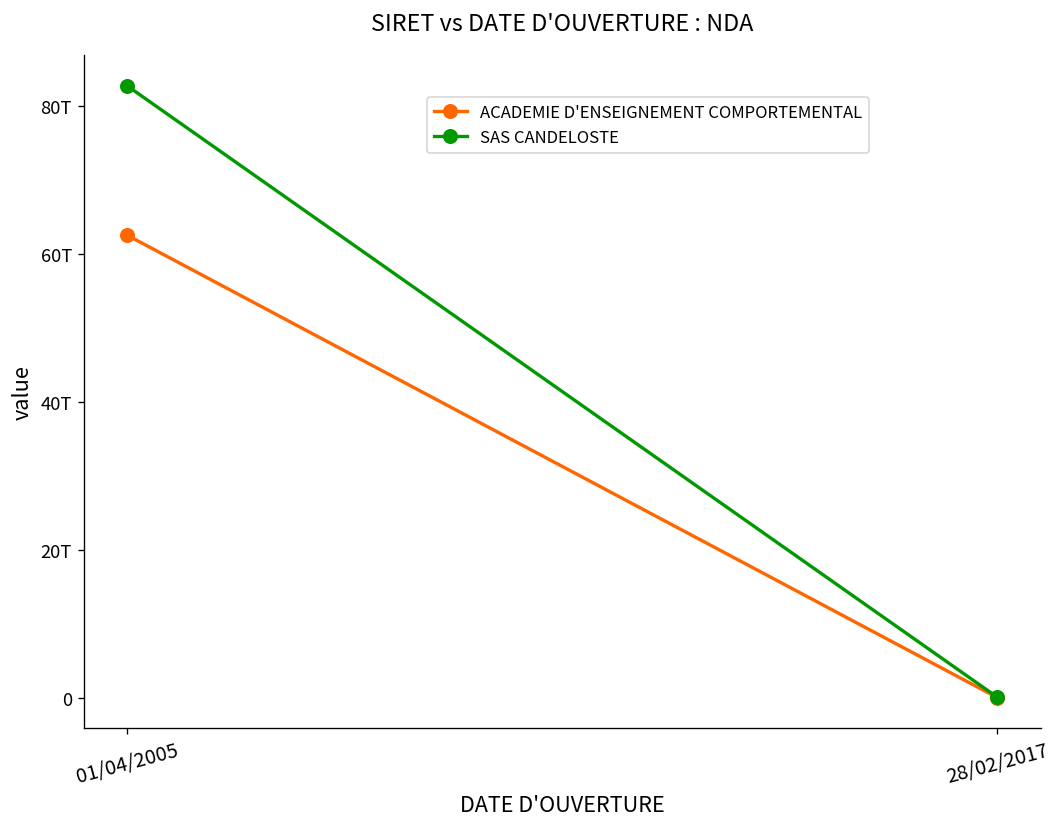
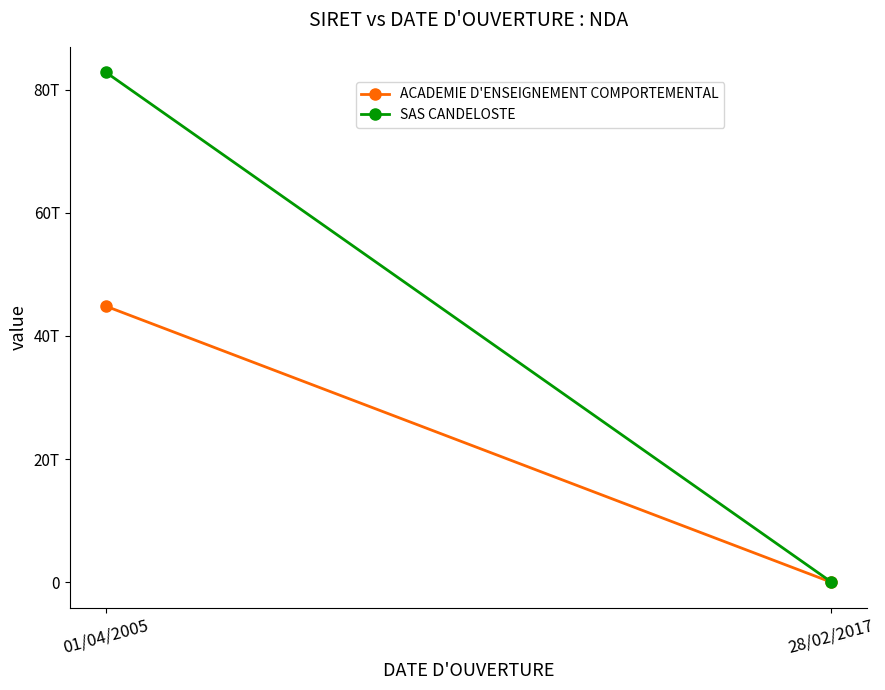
ACADEMIE D'ENSEIGNEMENT COMPORTEMENTAL, 01/04/2005: 63T -> 45T
